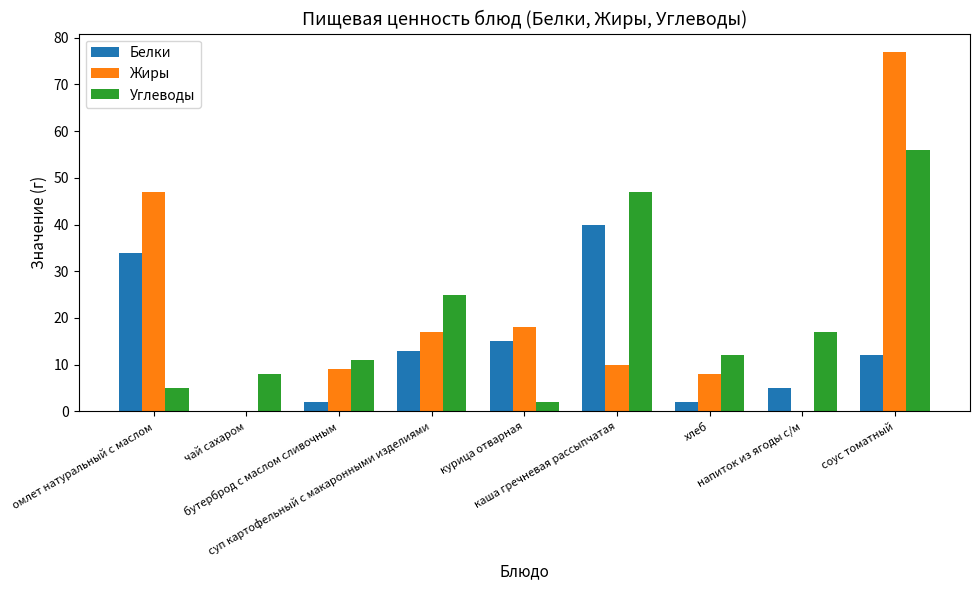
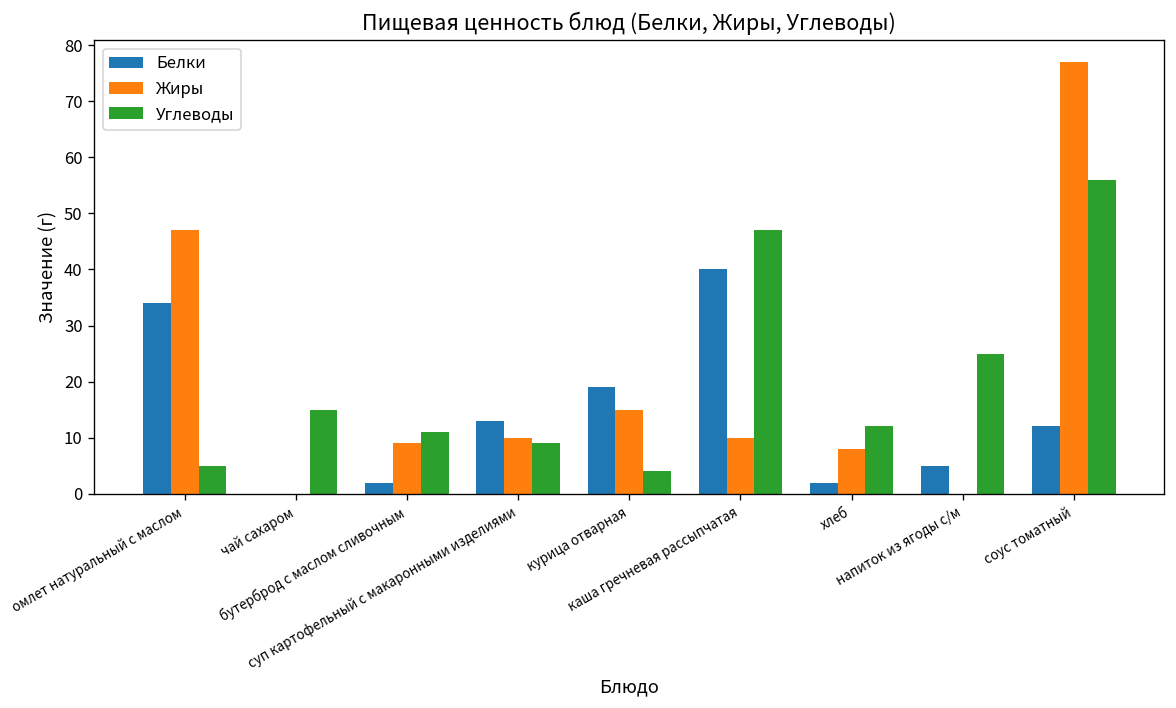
Углеводы, чай сахаром: 8 -> 15
Жиры, суп картофельный с макаронными изделиями: 17 -> 10
Углеводы, суп картофельный с макаронными изделиями: 25 -> 9
Белки, курица отварная: 15 -> 19
Жиры, курица отварная: 18 -> 15
Углеводы, курица отварная: 2 -> 4
Углеводы, напиток из ягоды с/м: 17 -> 25
